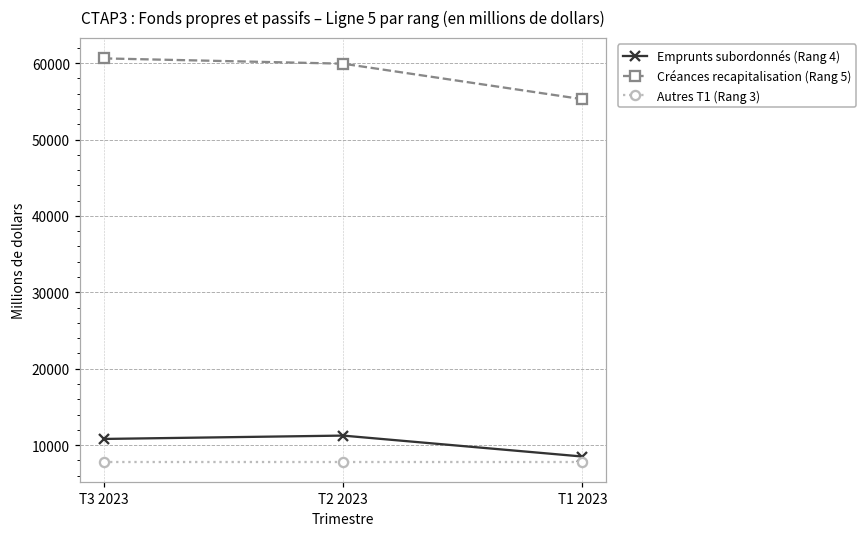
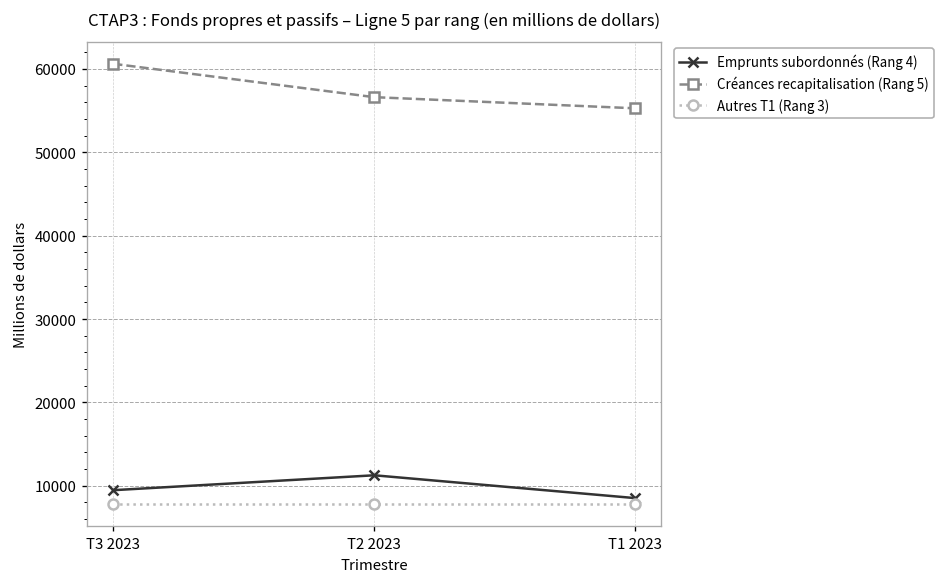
Emprunts subordonnés (Rang 4), T3 2023: 11000 -> 9000
Créances recapitalisation (Rang 5), T2 2023: 60000 -> 57000
